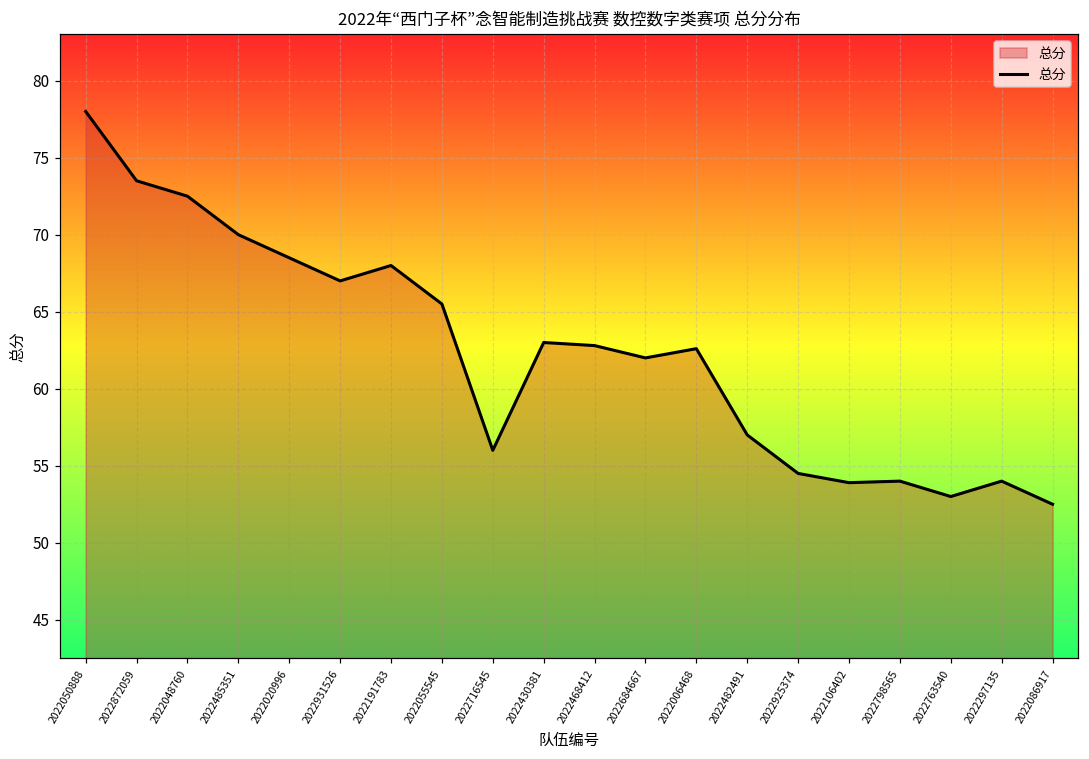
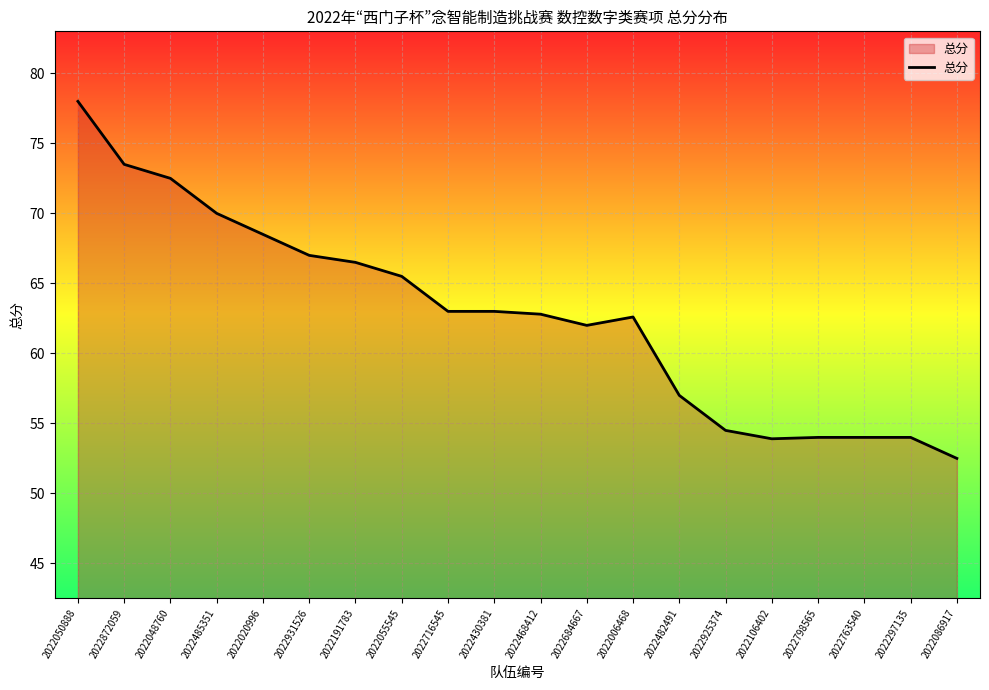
2022191783: 68.0 -> 66.5
2022716545: 56 -> 63
2022763540: 53 -> 54
